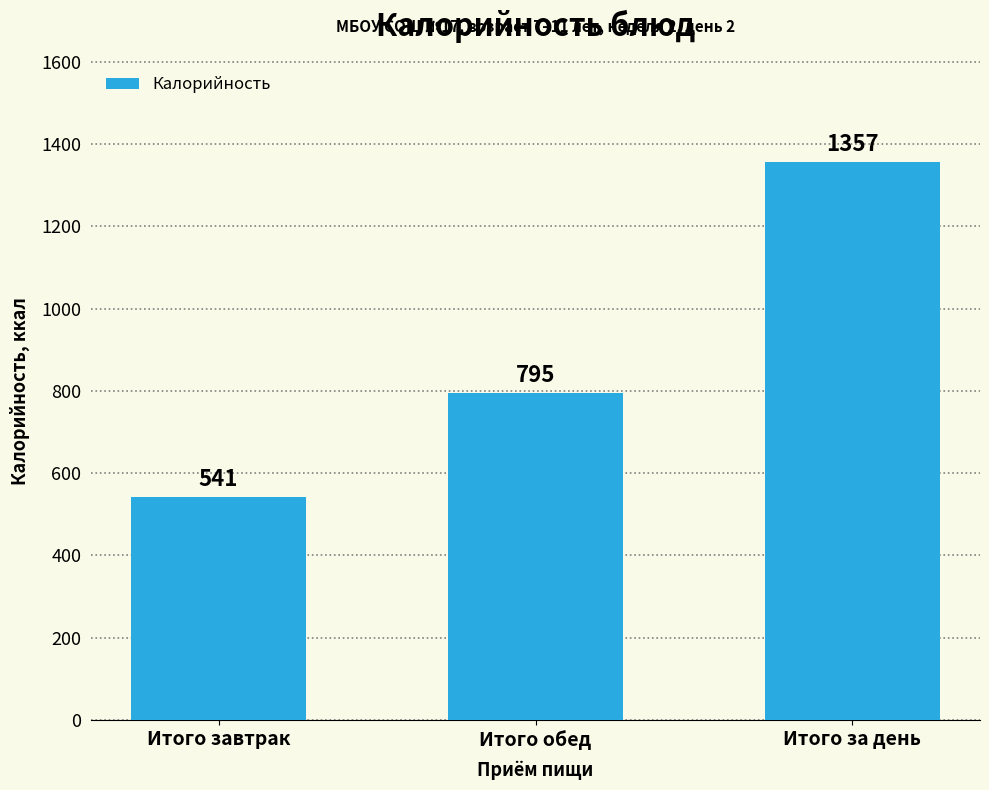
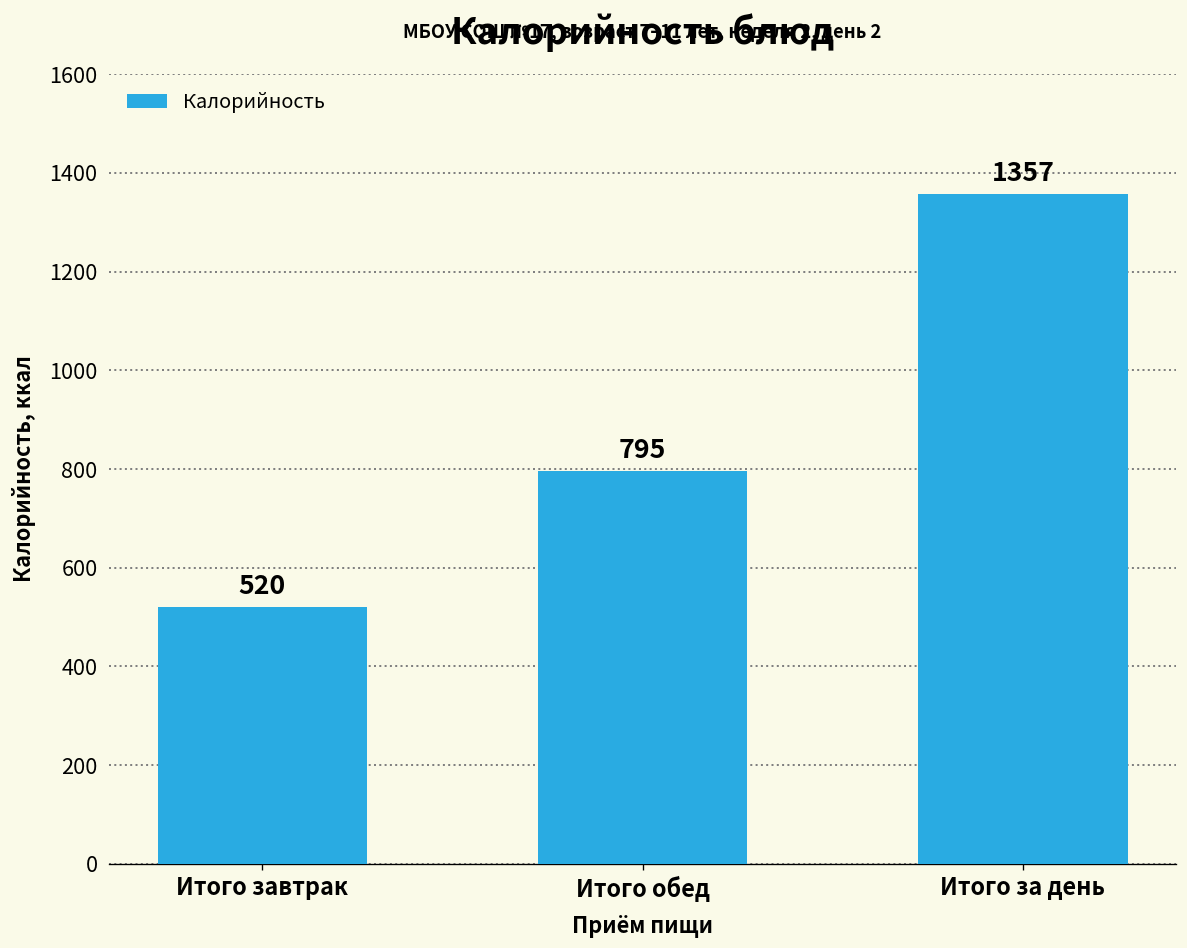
Итого завтрак: 541 -> 520
